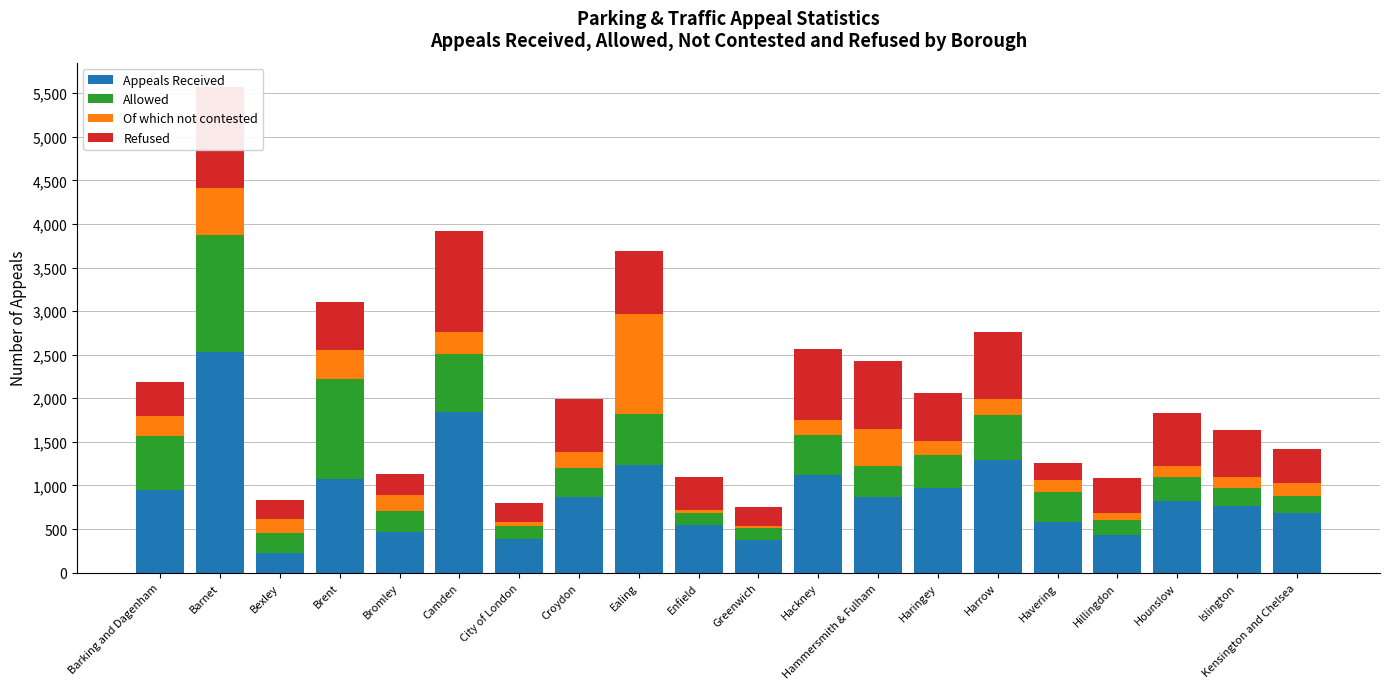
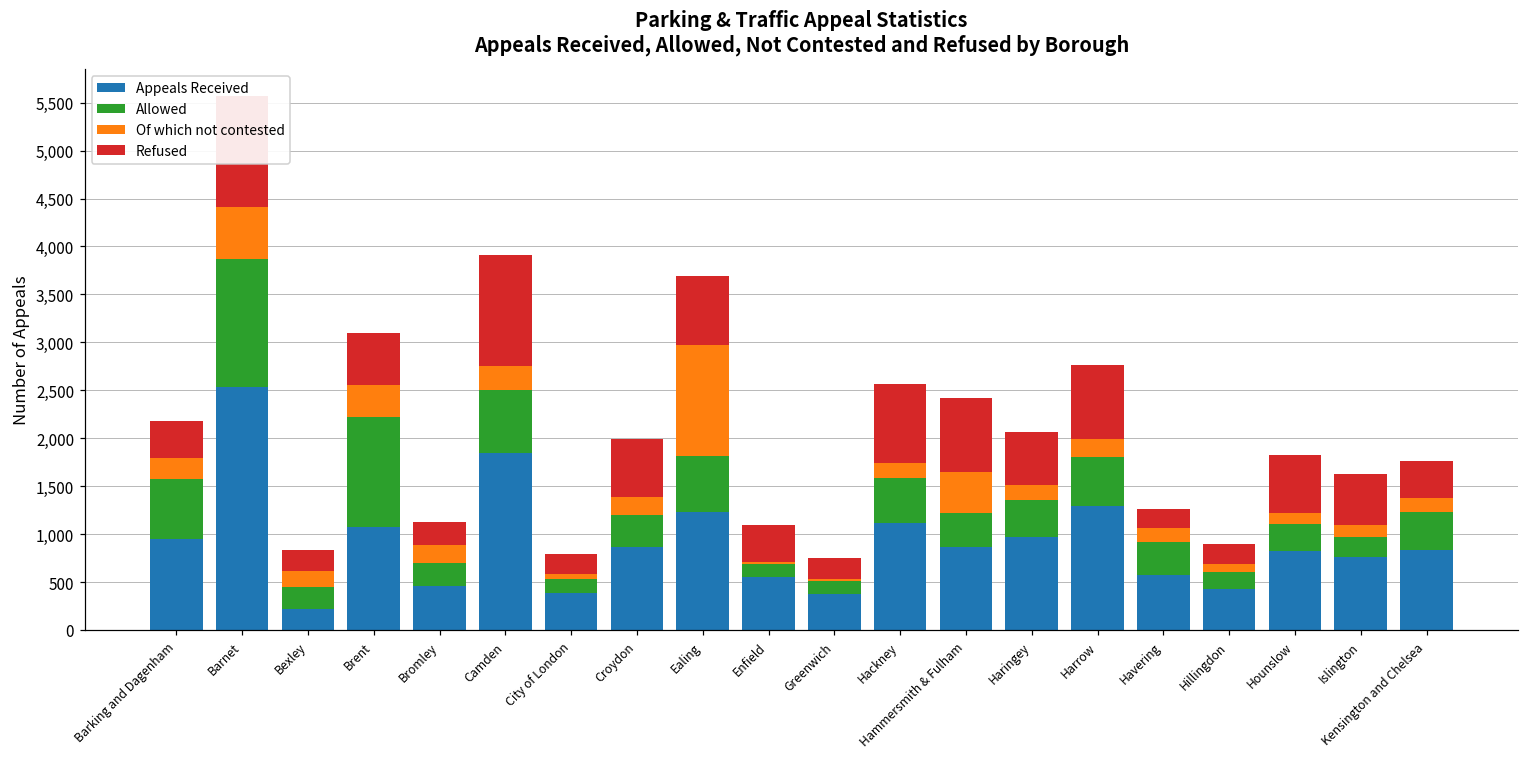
Refused, Hillingdon: 400 -> 200
Appeals Received, Kensington and Chelsea: 700 -> 800
Allowed, Kensington and Chelsea: 200 -> 400
